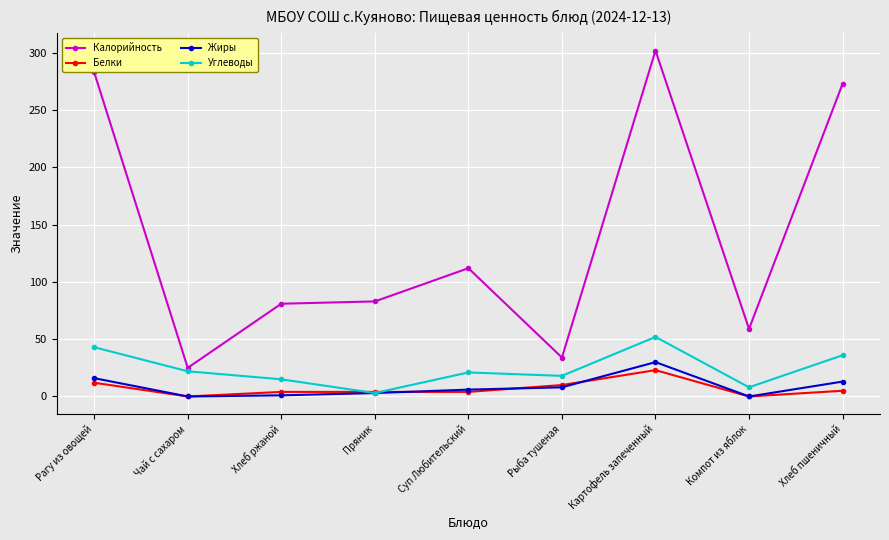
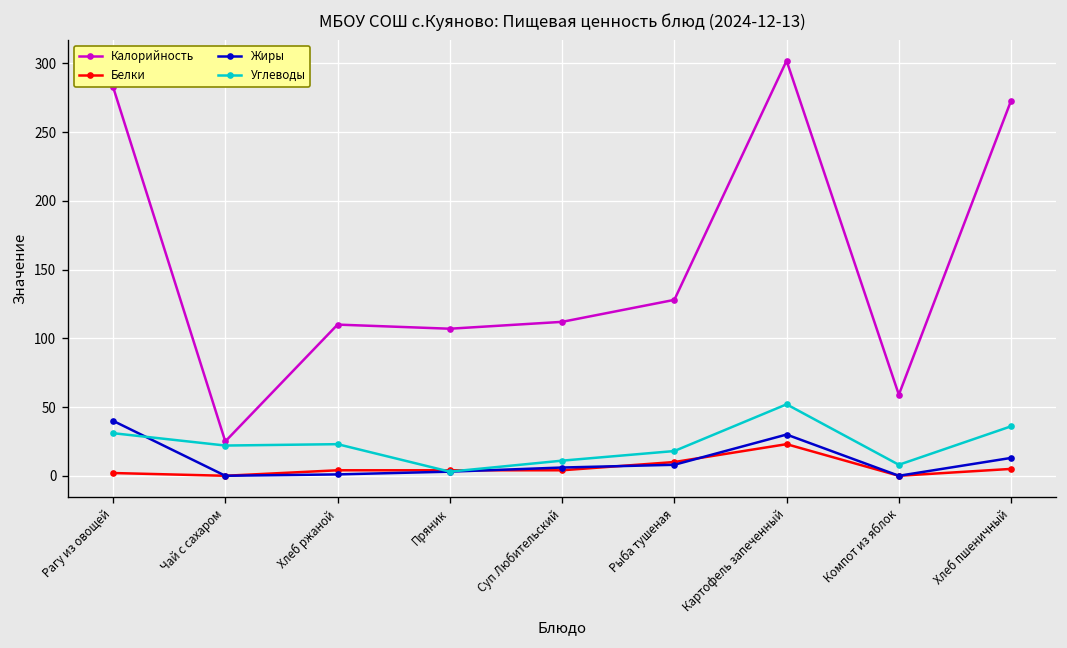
Белки, Рагу из овощей: 12 -> 2
Жиры, Рагу из овощей: 16 -> 40
Углеводы, Рагу из овощей: 43 -> 31
Калорийность, Хлеб ржаной: 81 -> 110
Углеводы, Хлеб ржаной: 15 -> 23
Калорийность, Пряник: 83 -> 107
Углеводы, Суп Любительский: 21 -> 11
Калорийность, Рыба тушеная: 34 -> 128
